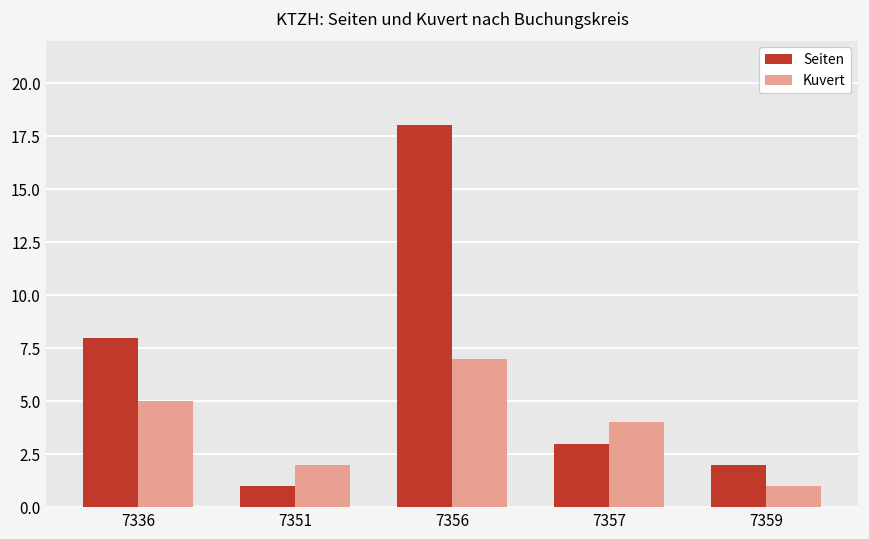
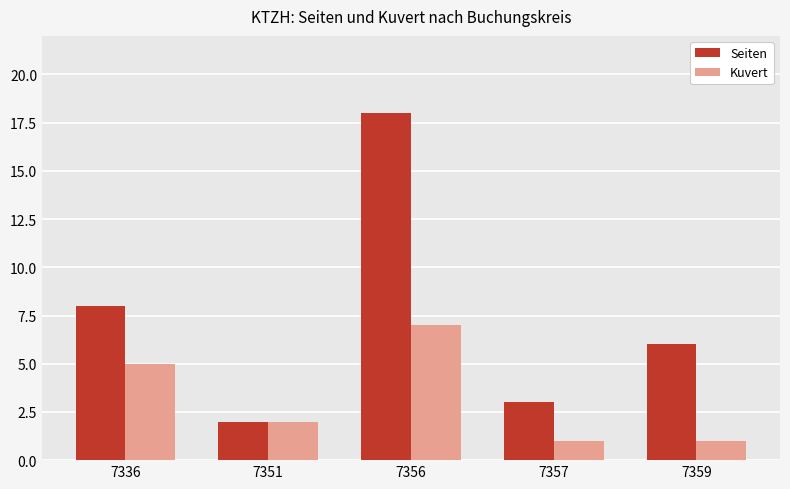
Seiten, 7351: 1 -> 2
Kuvert, 7357: 4 -> 1
Seiten, 7359: 2 -> 6
